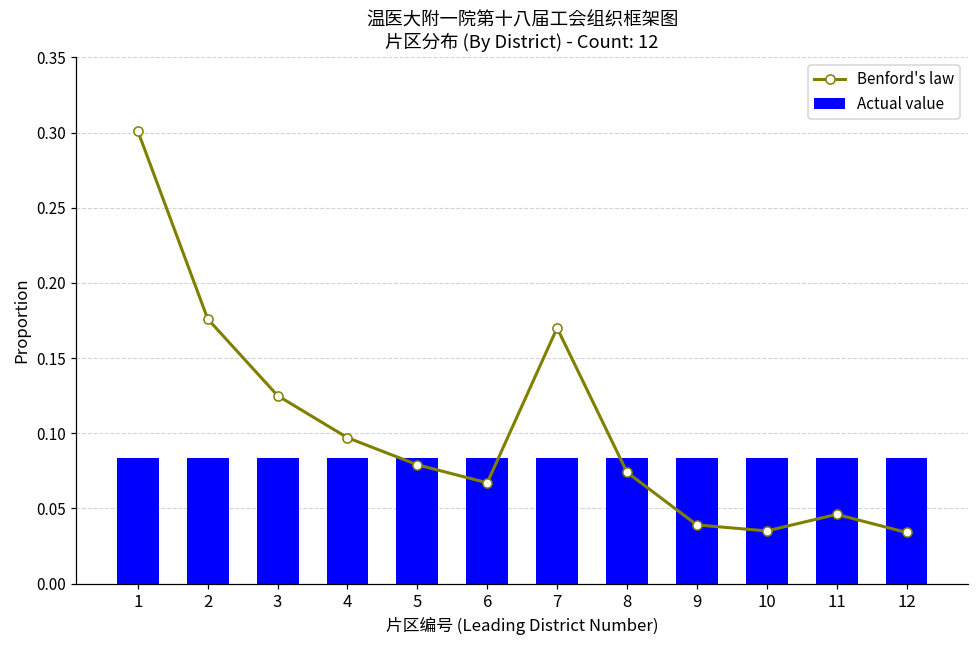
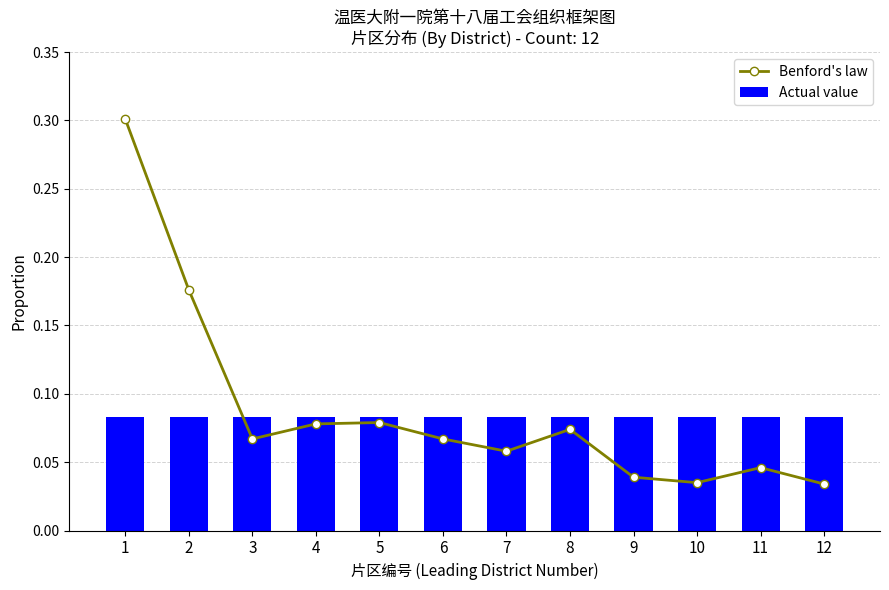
Benford's law, 3: 0.125 -> 0.067
Benford's law, 4: 0.097 -> 0.078
Benford's law, 7: 0.170 -> 0.058
